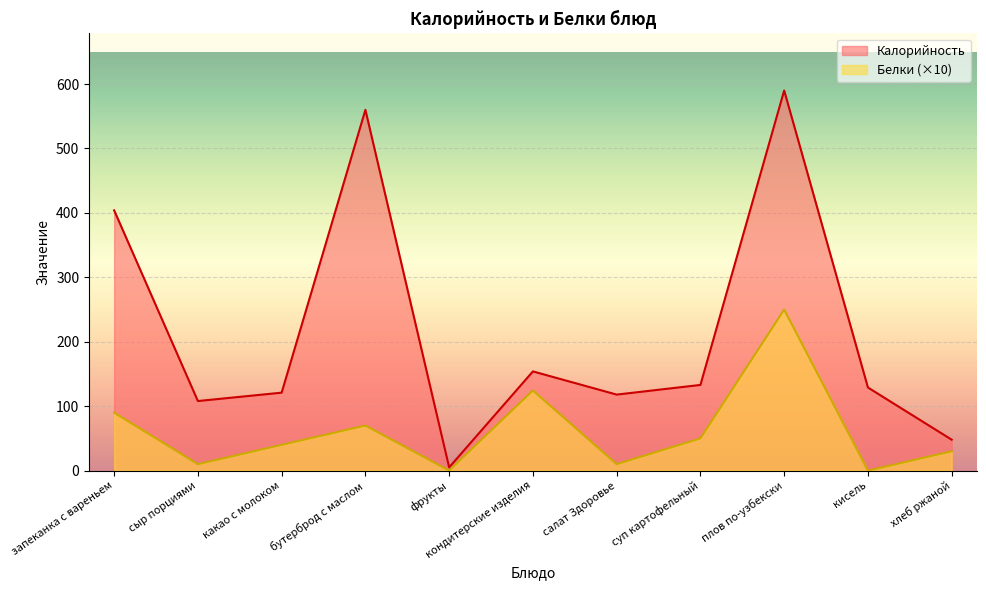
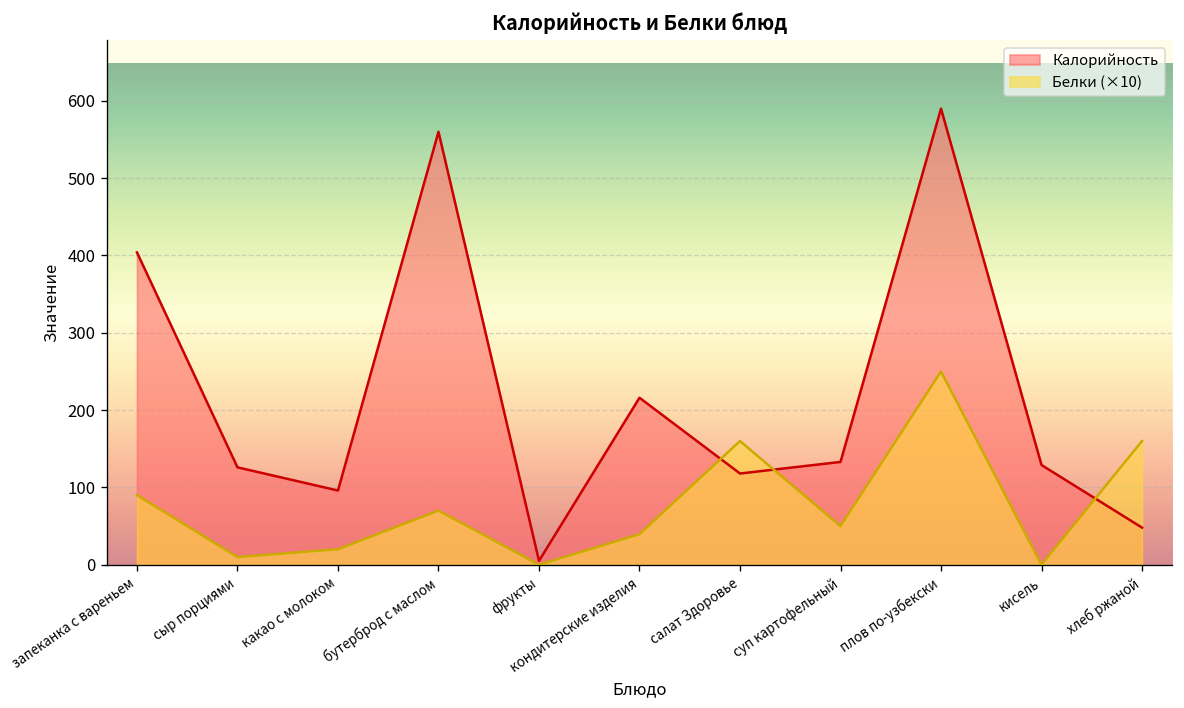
Калорийность, сыр порциями: 110 -> 130
Калорийность, какао с молоком: 120 -> 100
Белки (×10), какао с молоком: 40 -> 20
Калорийность, кондитерские изделия: 150 -> 220
Белки (×10), кондитерские изделия: 120 -> 40
Белки (×10), салат Здоровье: 10 -> 160
Белки (×10), хлеб ржаной: 30 -> 160
